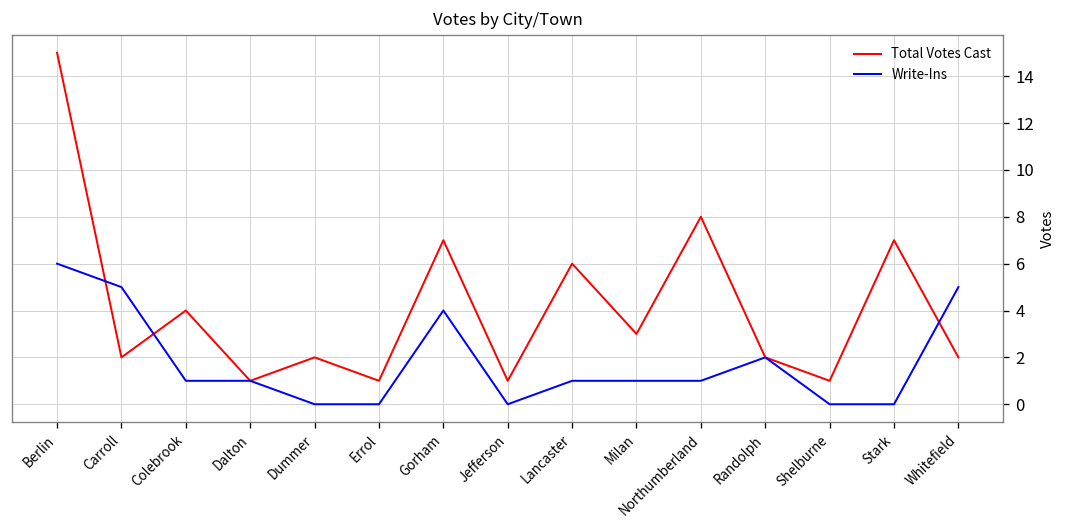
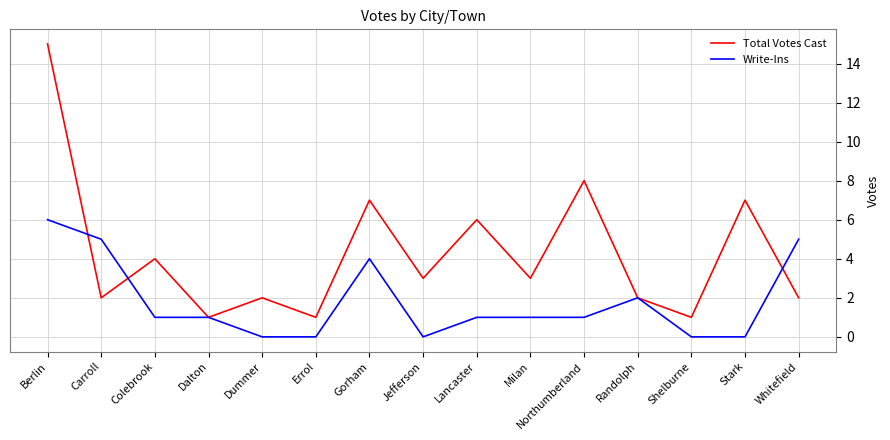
Total Votes Cast, Jefferson: 1 -> 3
